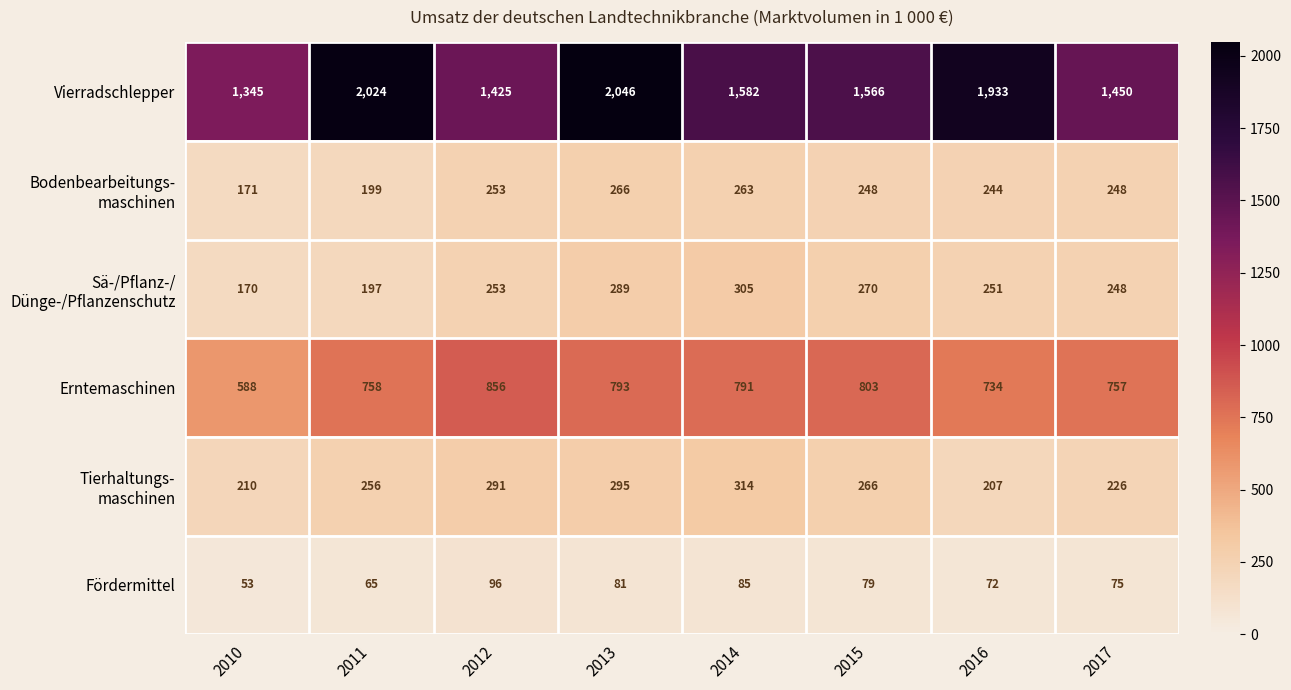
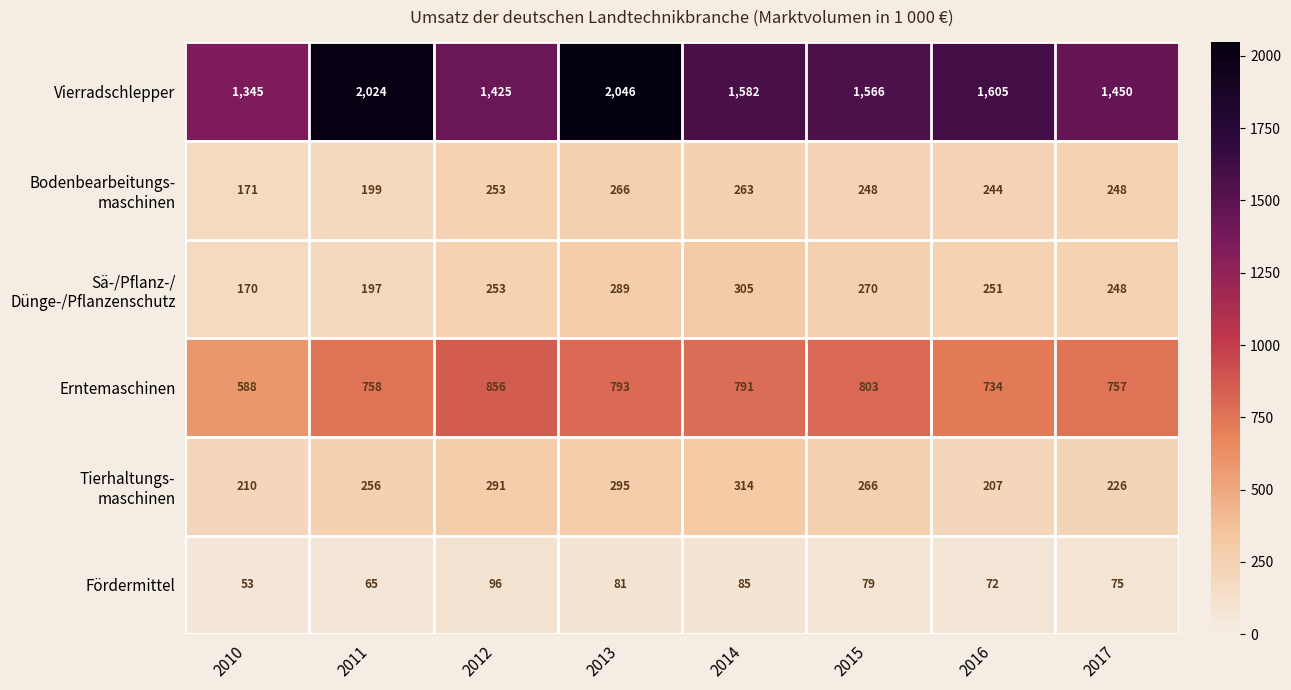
Vierradschlepper, 2016: 1,933 -> 1,605
